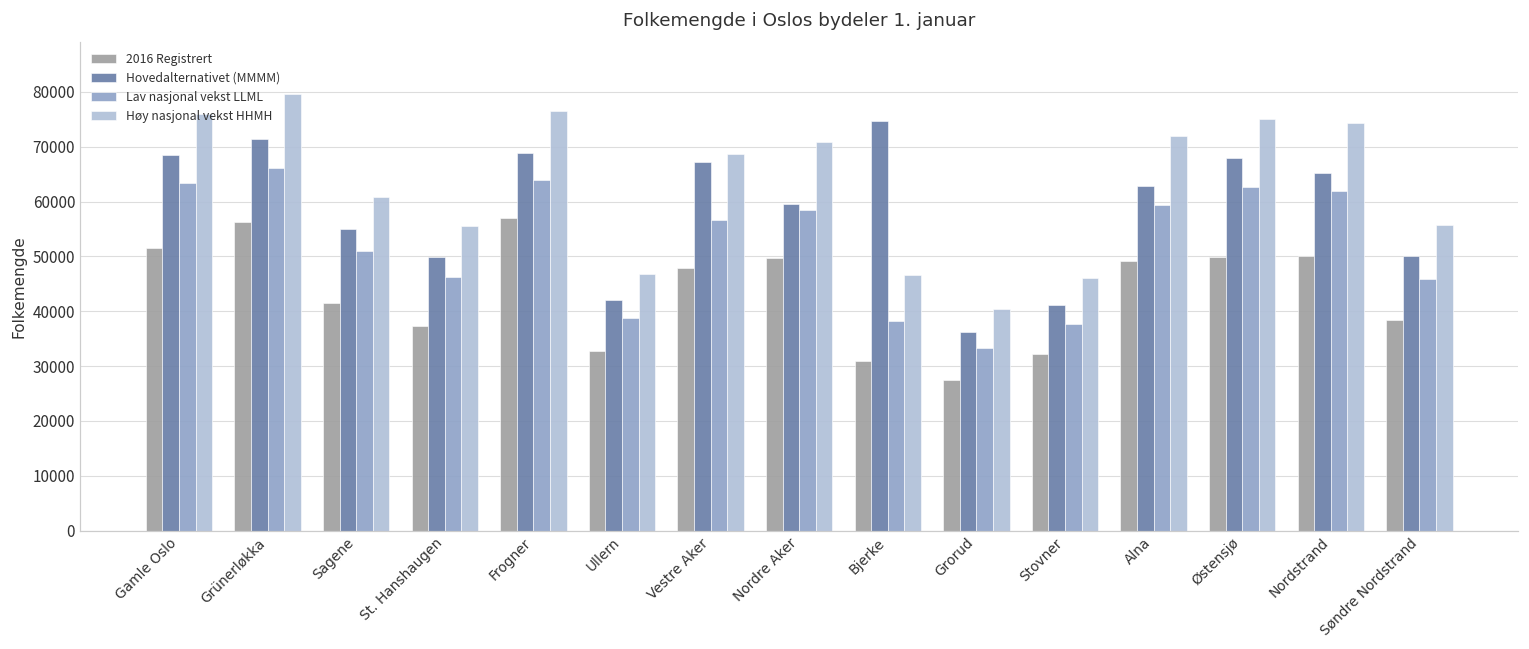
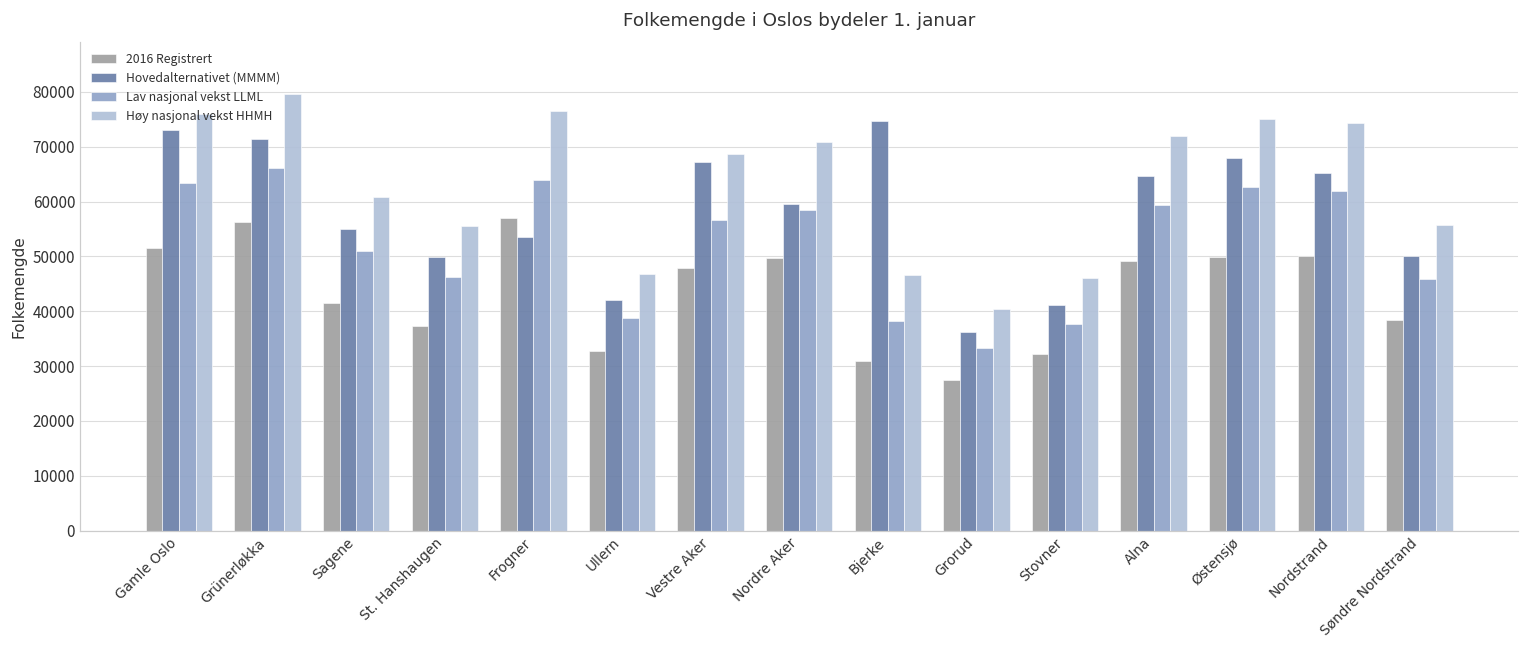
Hovedalternativet (MMMM), Gamle Oslo: 69000 -> 73000
Hovedalternativet (MMMM), Frogner: 69000 -> 54000
Hovedalternativet (MMMM), Alna: 63000 -> 65000
